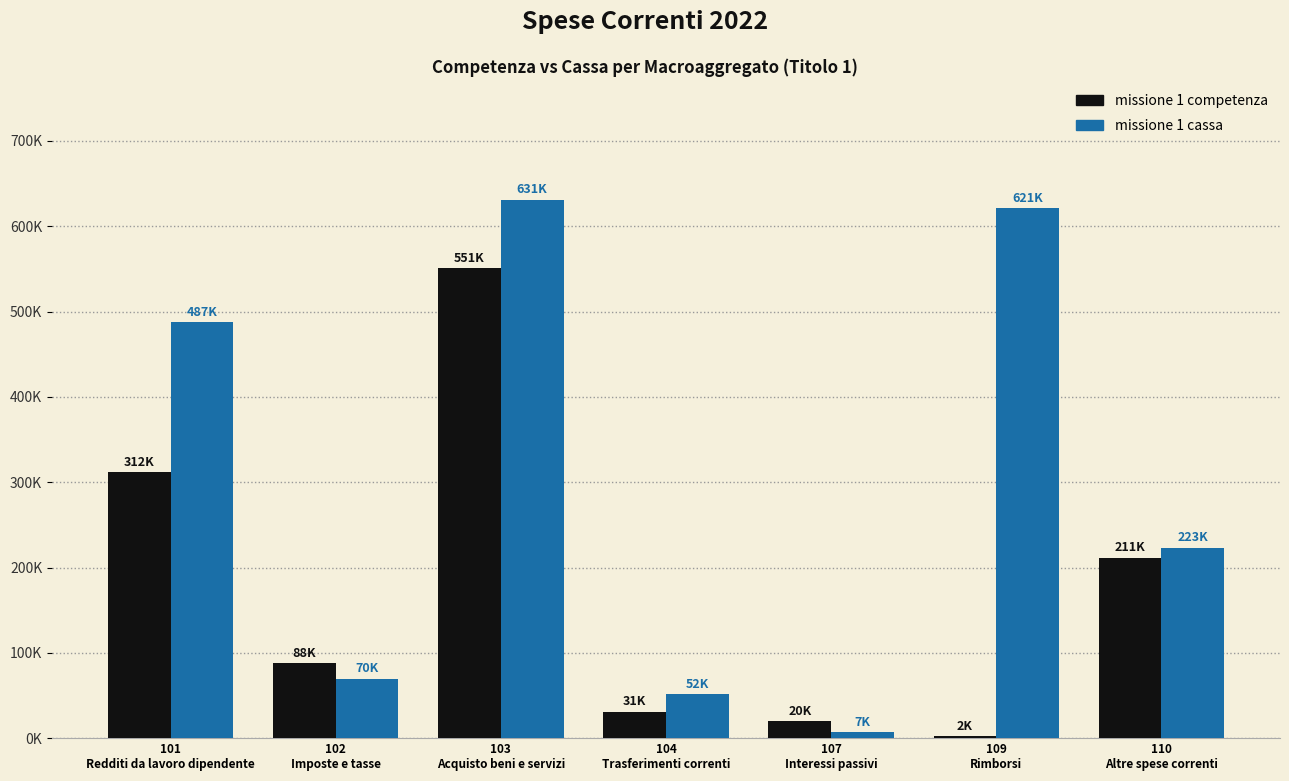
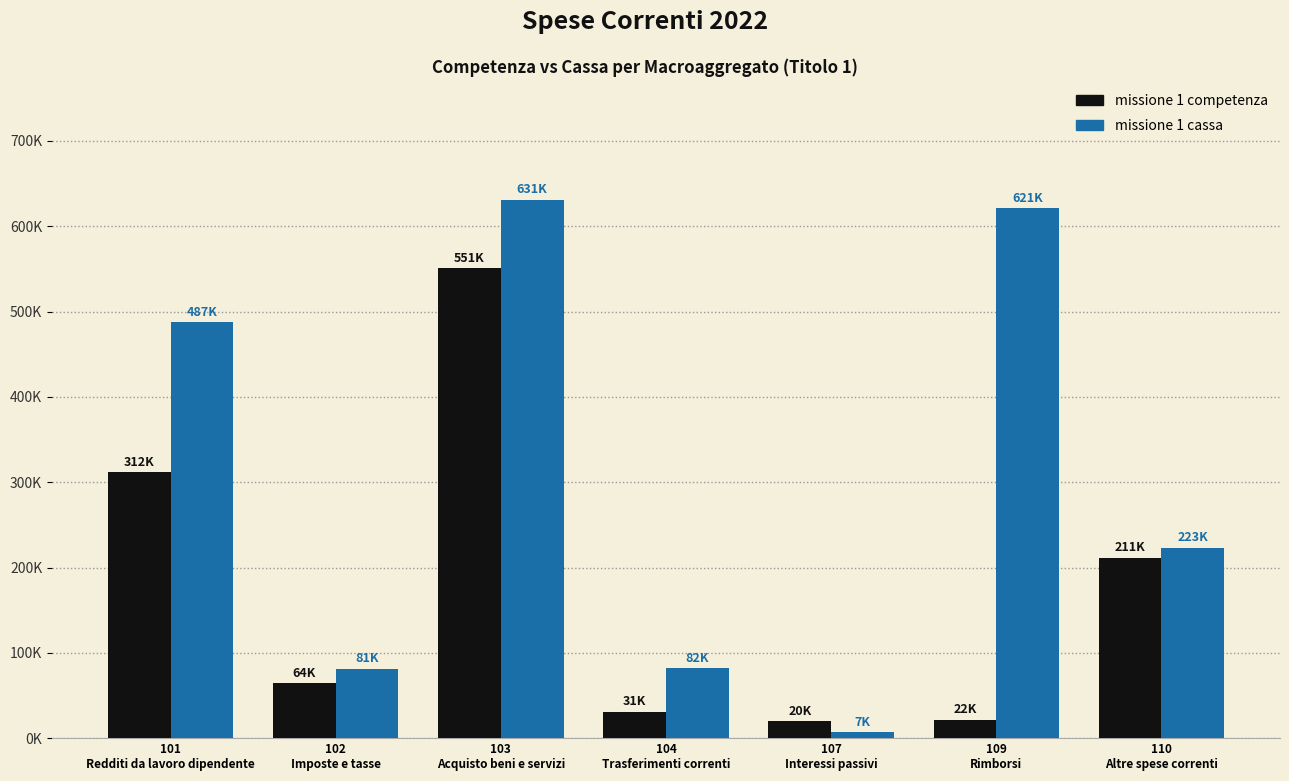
missione 1 competenza, 102 Imposte e tasse: 88K -> 64K
missione 1 cassa, 102 Imposte e tasse: 70K -> 81K
missione 1 cassa, 104 Trasferimenti correnti: 52K -> 82K
missione 1 competenza, 109 Rimborsi: 2K -> 22K
